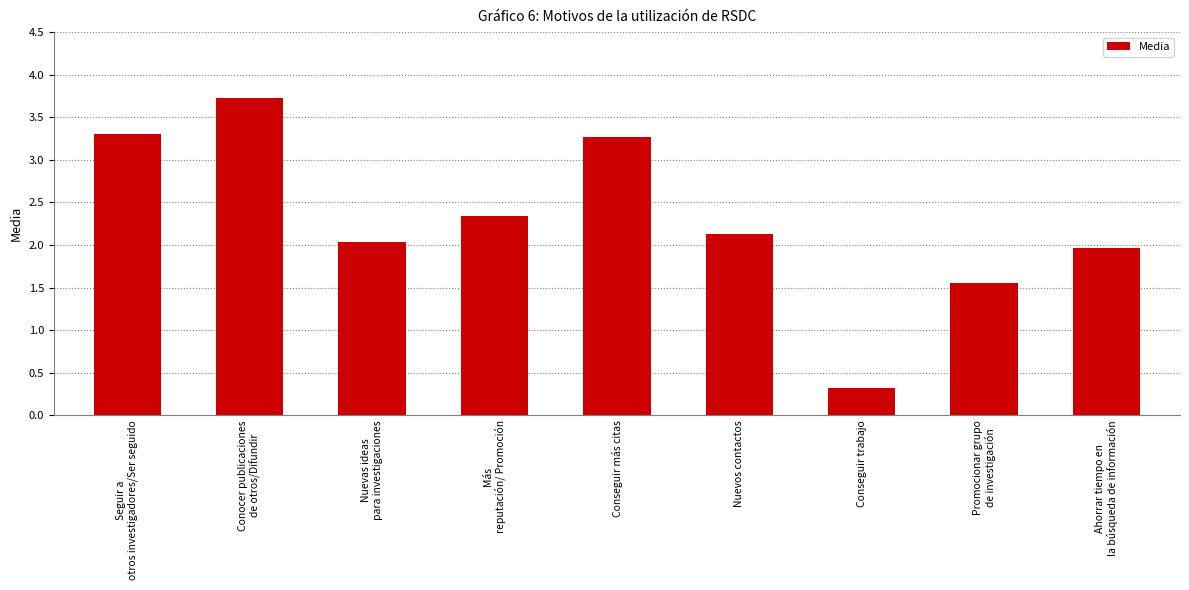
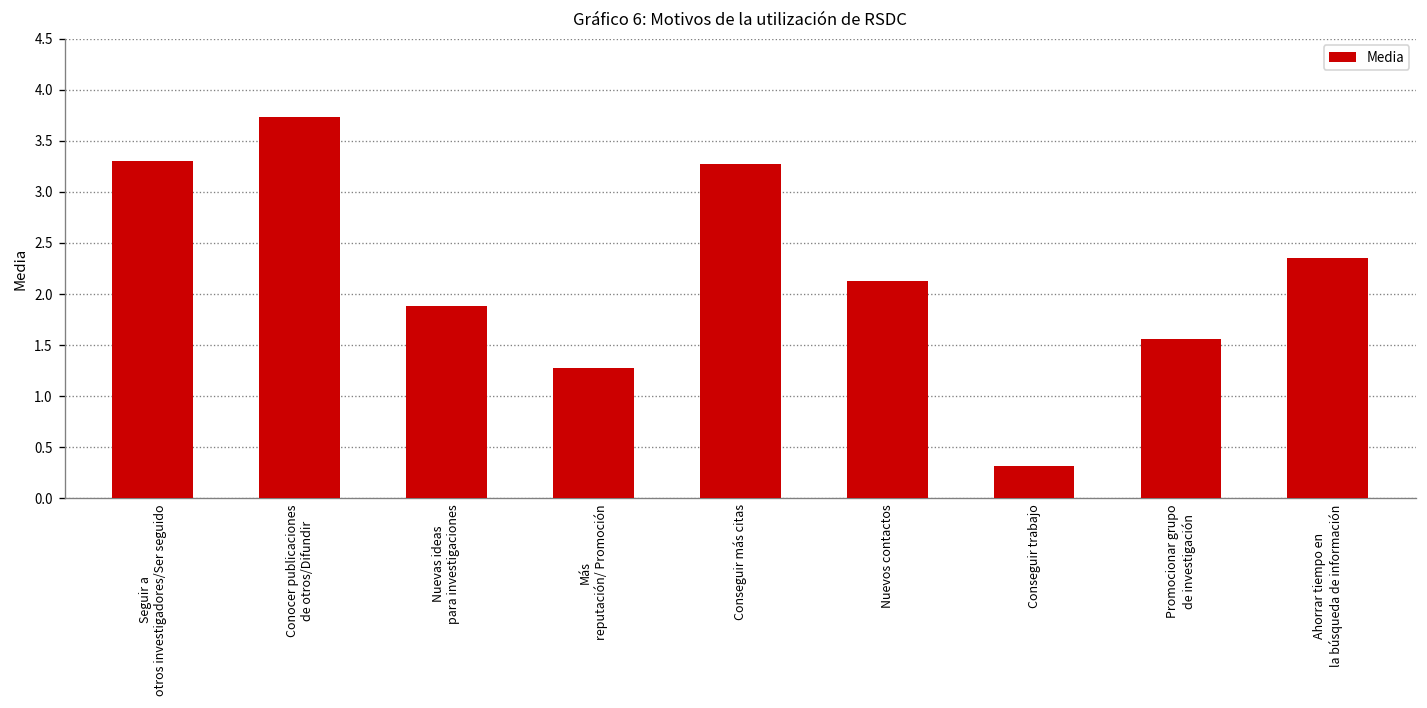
Nuevas ideas para investigaciones: 2.0 -> 1.9
Más reputación/ Promoción: 2.3 -> 1.3
Ahorrar tiempo en la búsqueda de información: 2.0 -> 2.4
